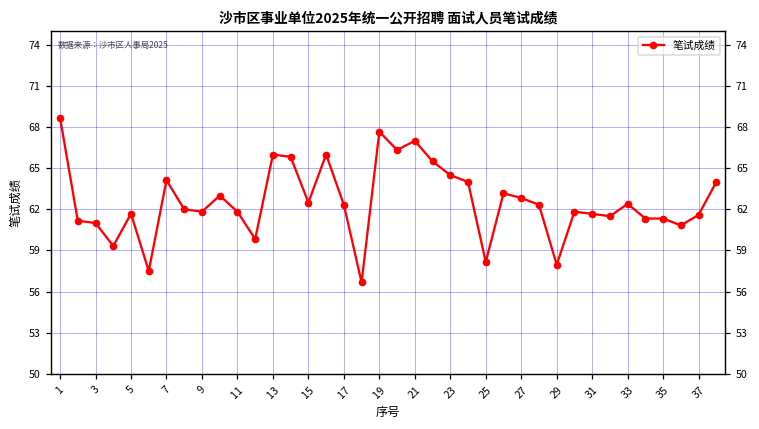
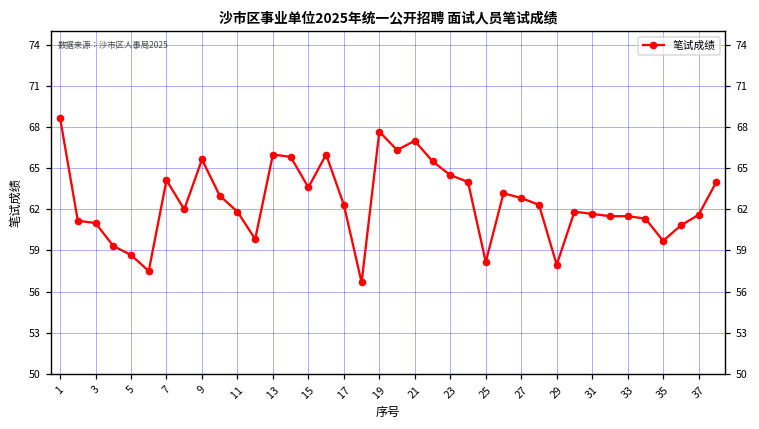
5: 61.7 -> 58.7
9: 61.8 -> 65.6
15: 62.5 -> 63.6
33: 62.4 -> 61.5
35: 61.3 -> 59.7
